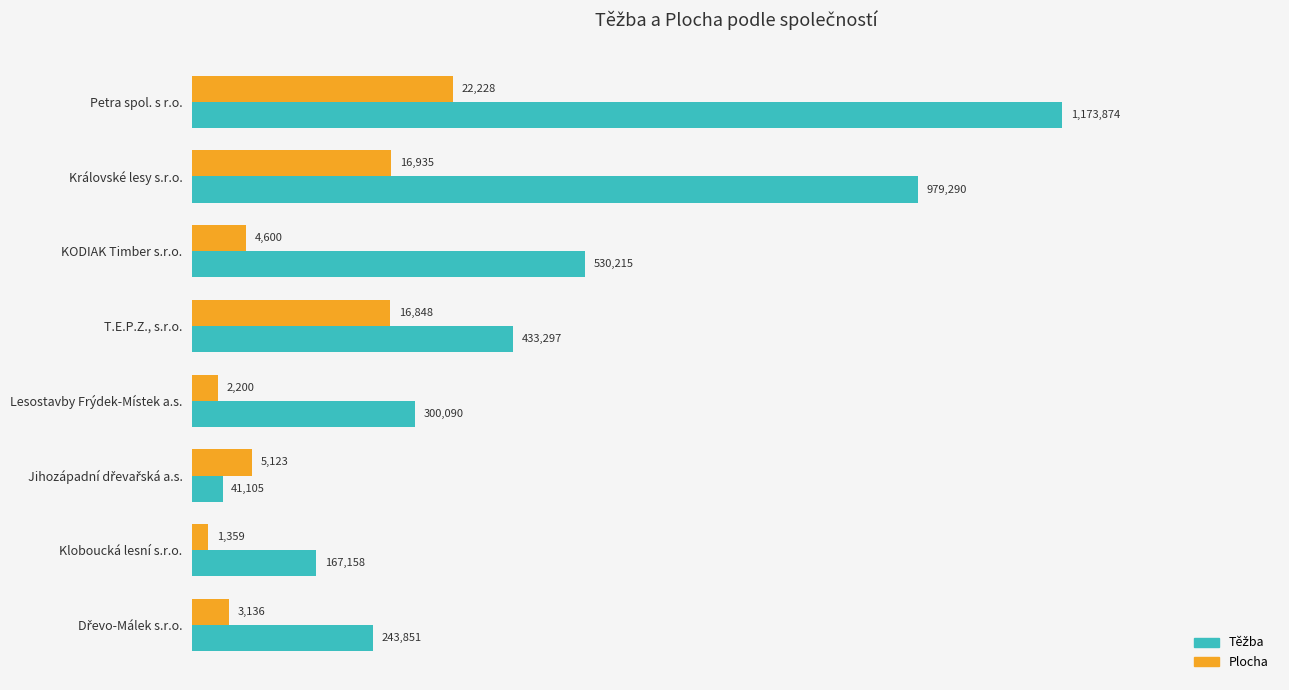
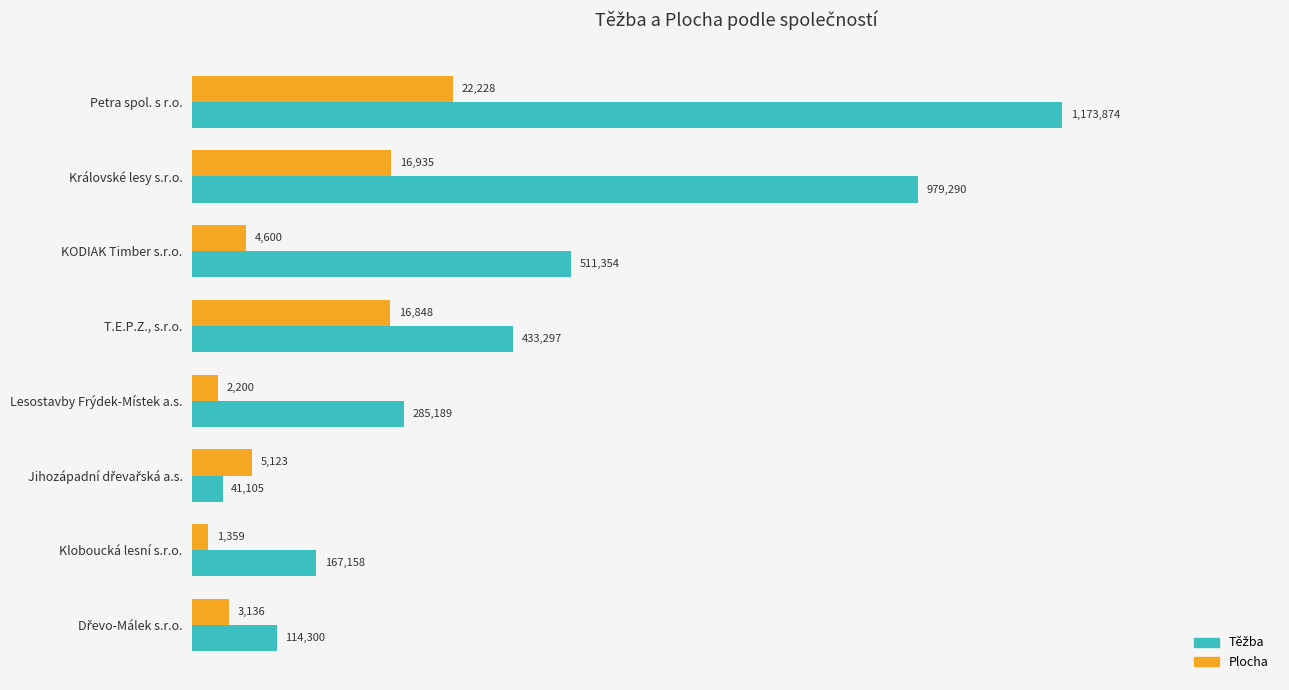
Těžba, KODIAK Timber s.r.o.: 530,215 -> 511,354
Těžba, Lesostavby Frýdek-Místek a.s.: 300,090 -> 285,189
Těžba, Dřevo-Málek s.r.o.: 243,851 -> 114,300
